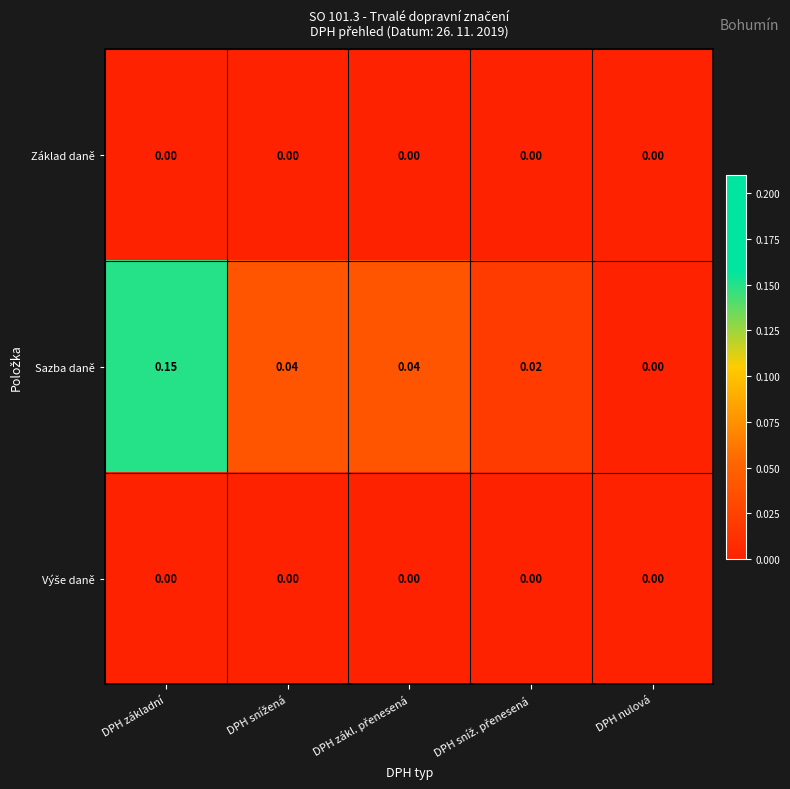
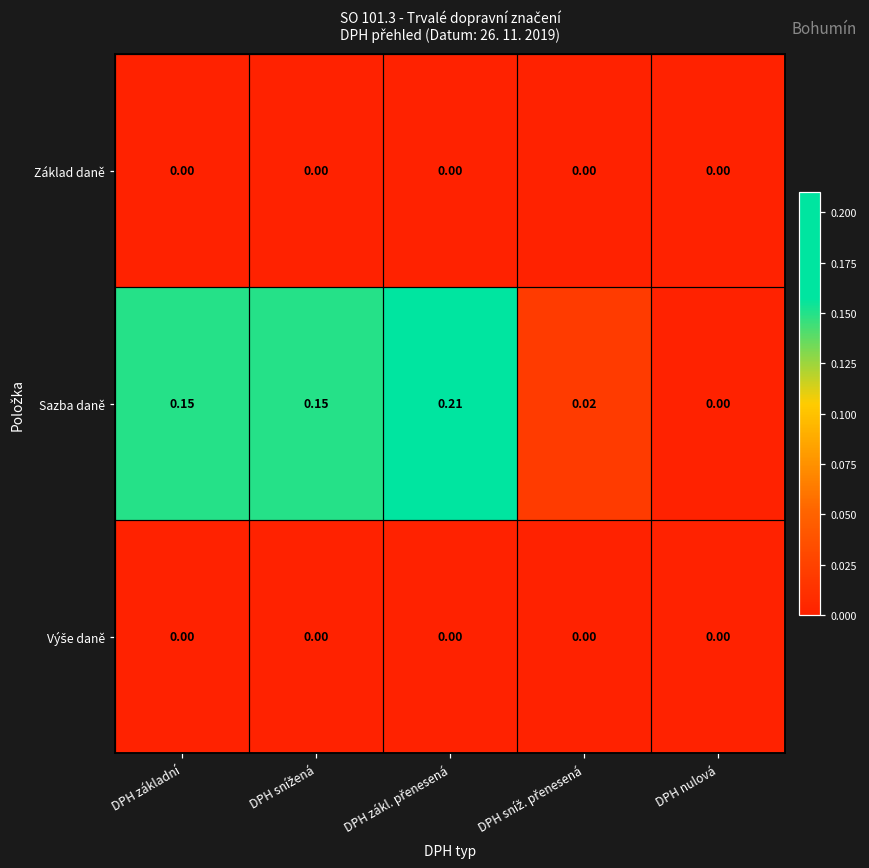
Sazba daně, DPH snížená: 0.04 -> 0.15
Sazba daně, DPH zákl. přenesená: 0.04 -> 0.21
